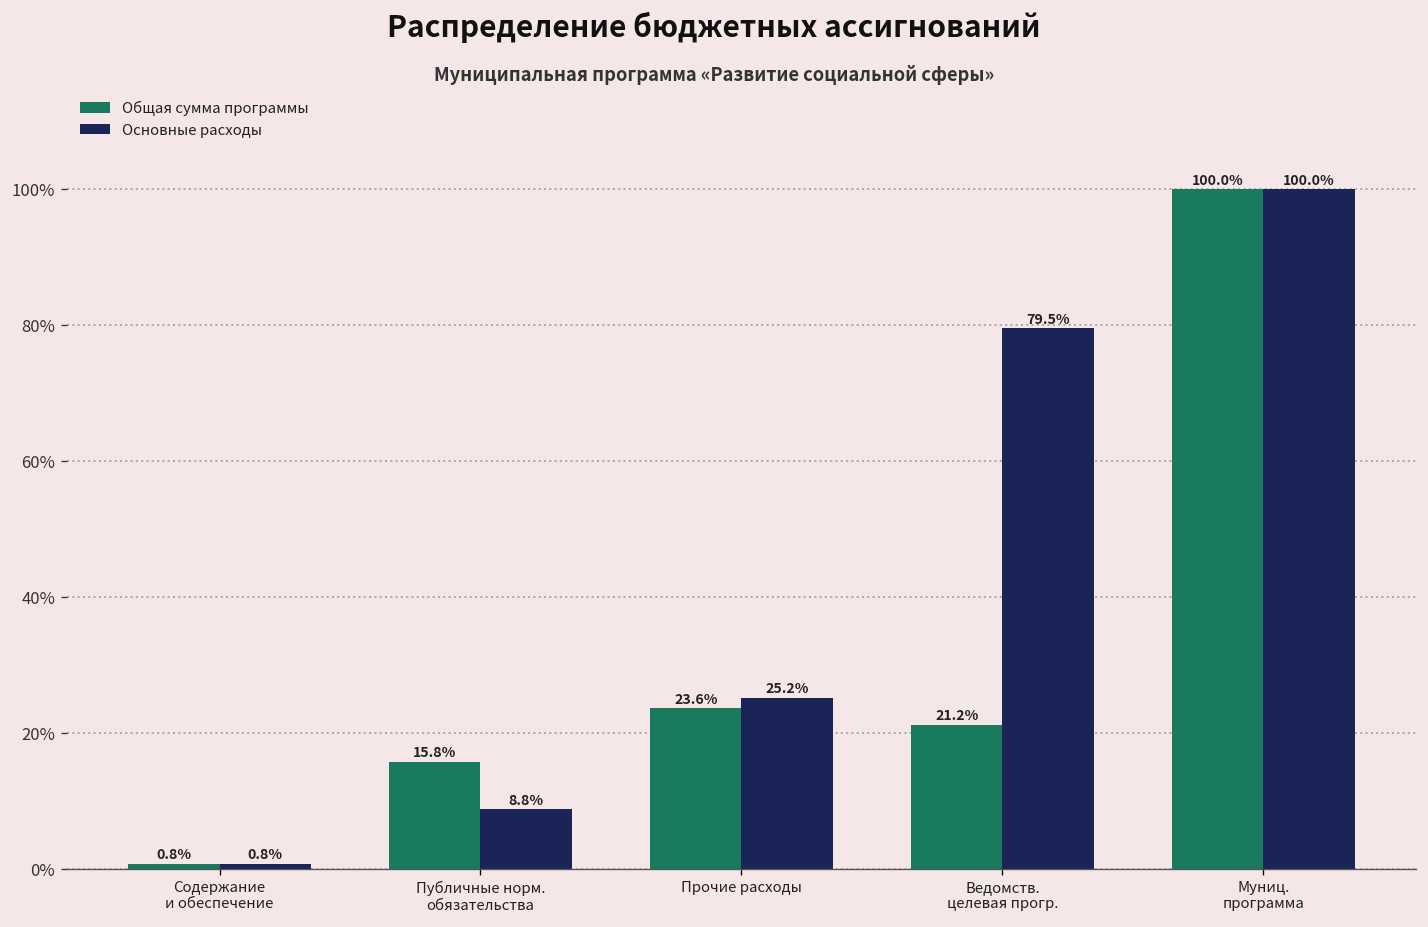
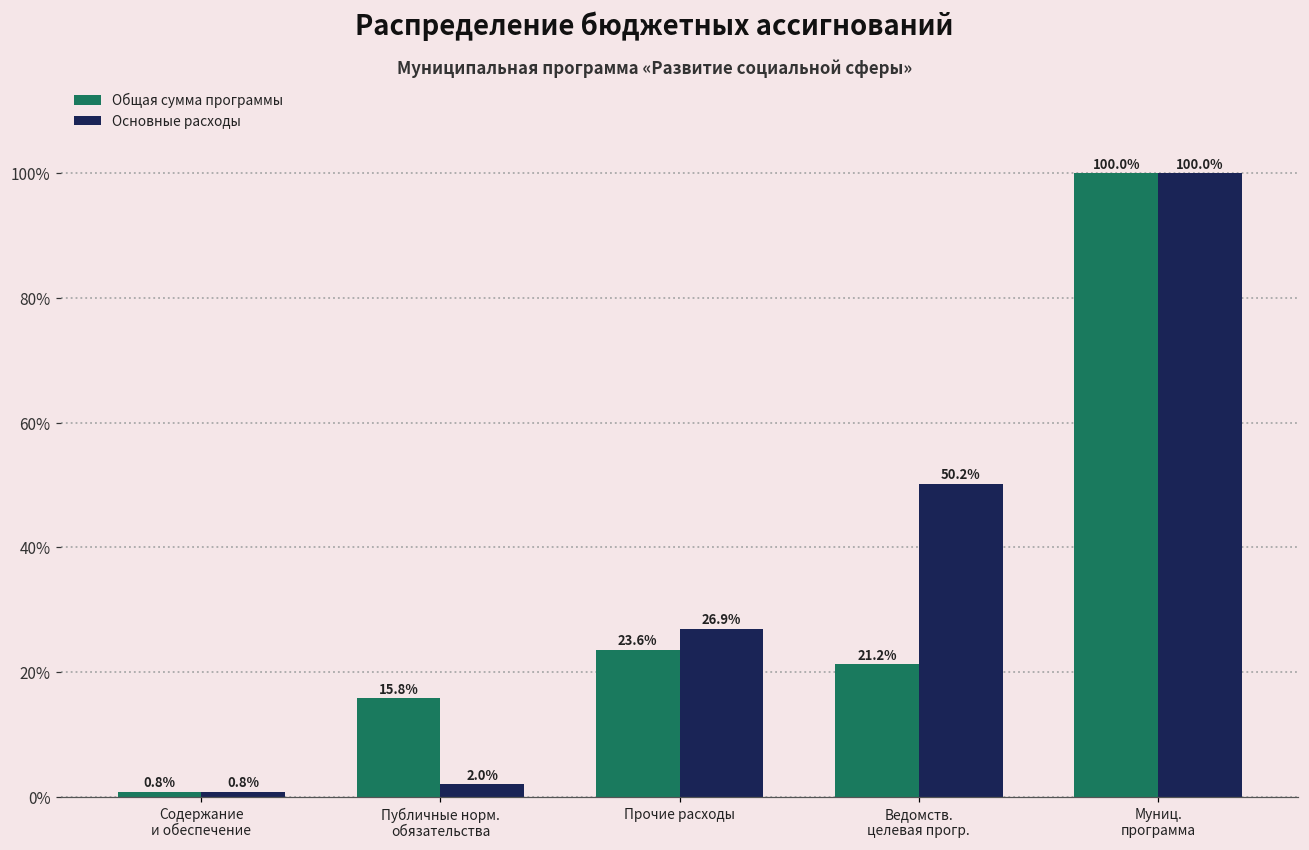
Основные расходы, Публичные норм. обязательства: 8.8% -> 2.0%
Основные расходы, Прочие расходы: 25.2% -> 26.9%
Основные расходы, Ведомств. целевая прогр.: 79.5% -> 50.2%
